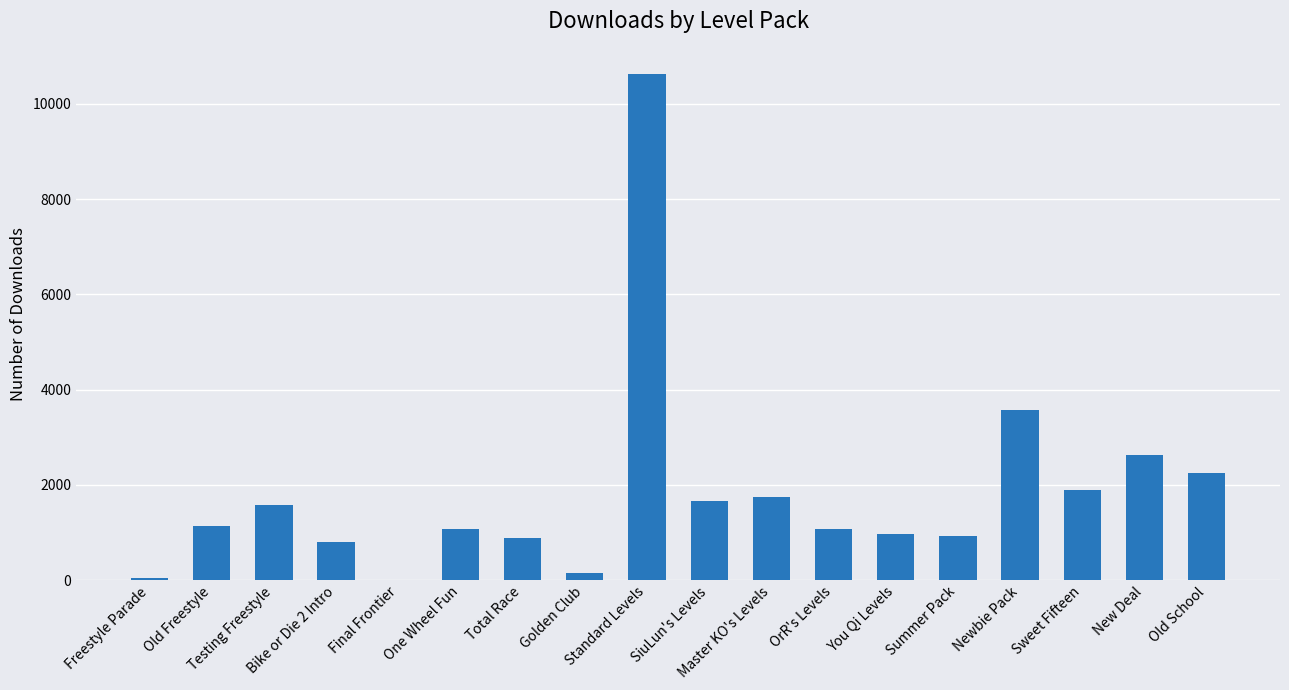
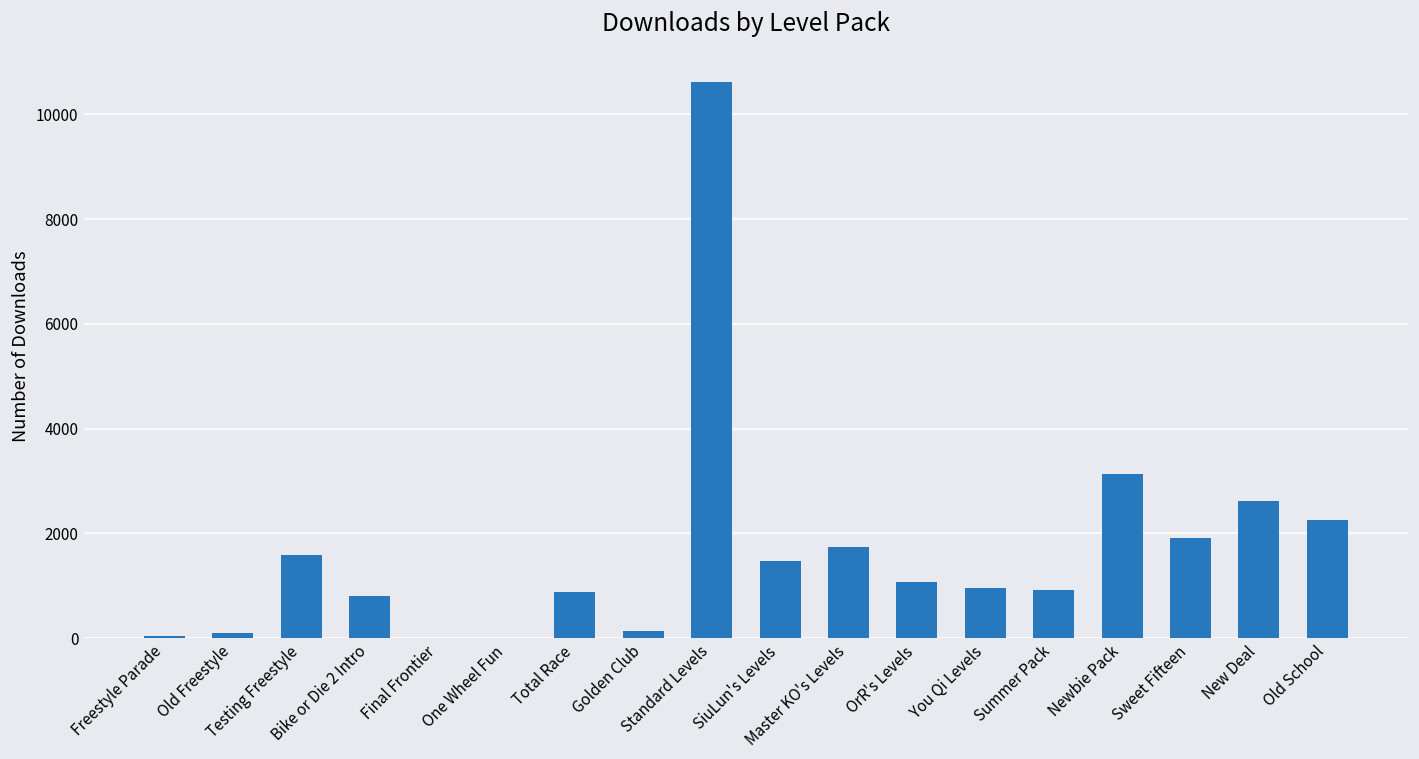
Old Freestyle: 1100 -> 100
One Wheel Fun: 1100 -> 0
SiuLun's Levels: 1700 -> 1500
Newbie Pack: 3600 -> 3100
